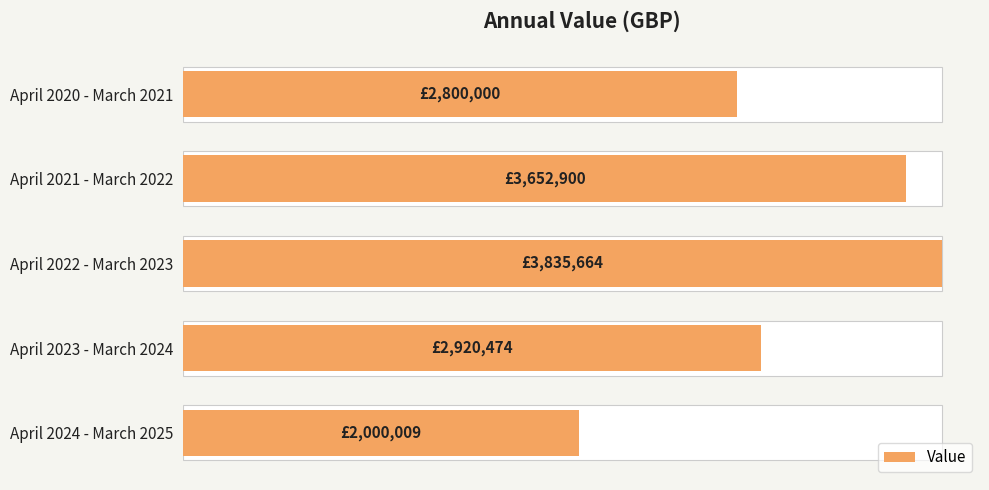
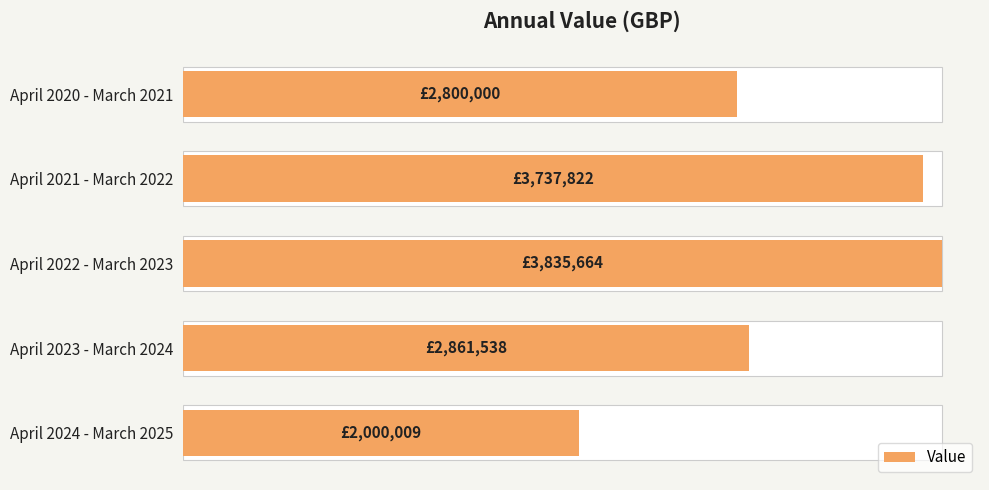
Value, April 2021 - March 2022: £3,652,900 -> £3,737,822
Value, April 2023 - March 2024: £2,920,474 -> £2,861,538
